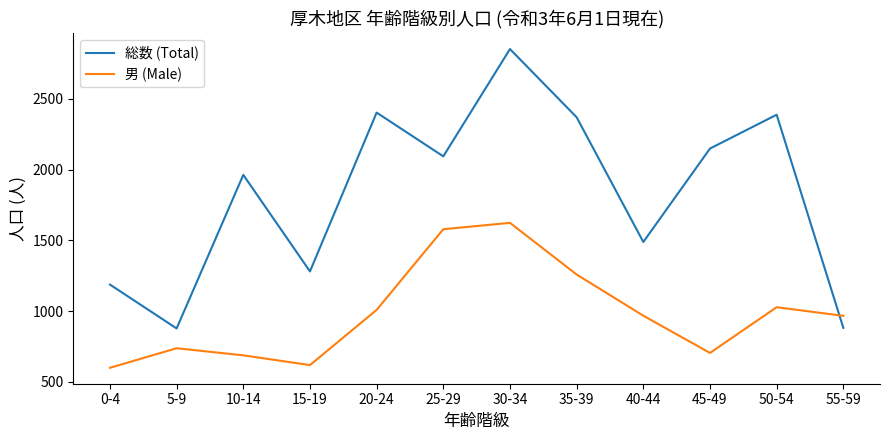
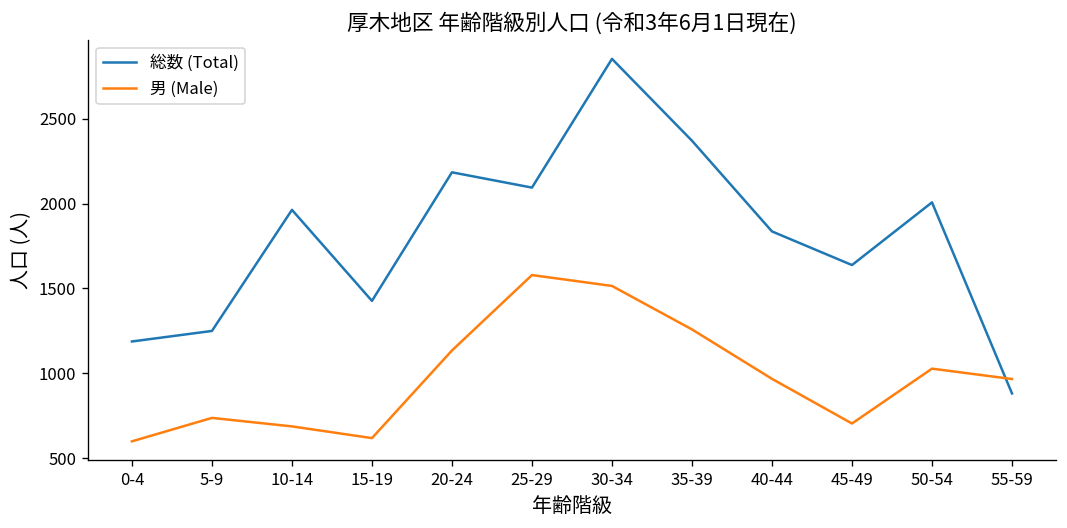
総数 (Total), 5-9: 880 -> 1250
総数 (Total), 15-19: 1280 -> 1430
総数 (Total), 20-24: 2400 -> 2180
男 (Male), 20-24: 1010 -> 1140
男 (Male), 30-34: 1620 -> 1520
総数 (Total), 40-44: 1490 -> 1840
総数 (Total), 45-49: 2150 -> 1640
総数 (Total), 50-54: 2390 -> 2010
